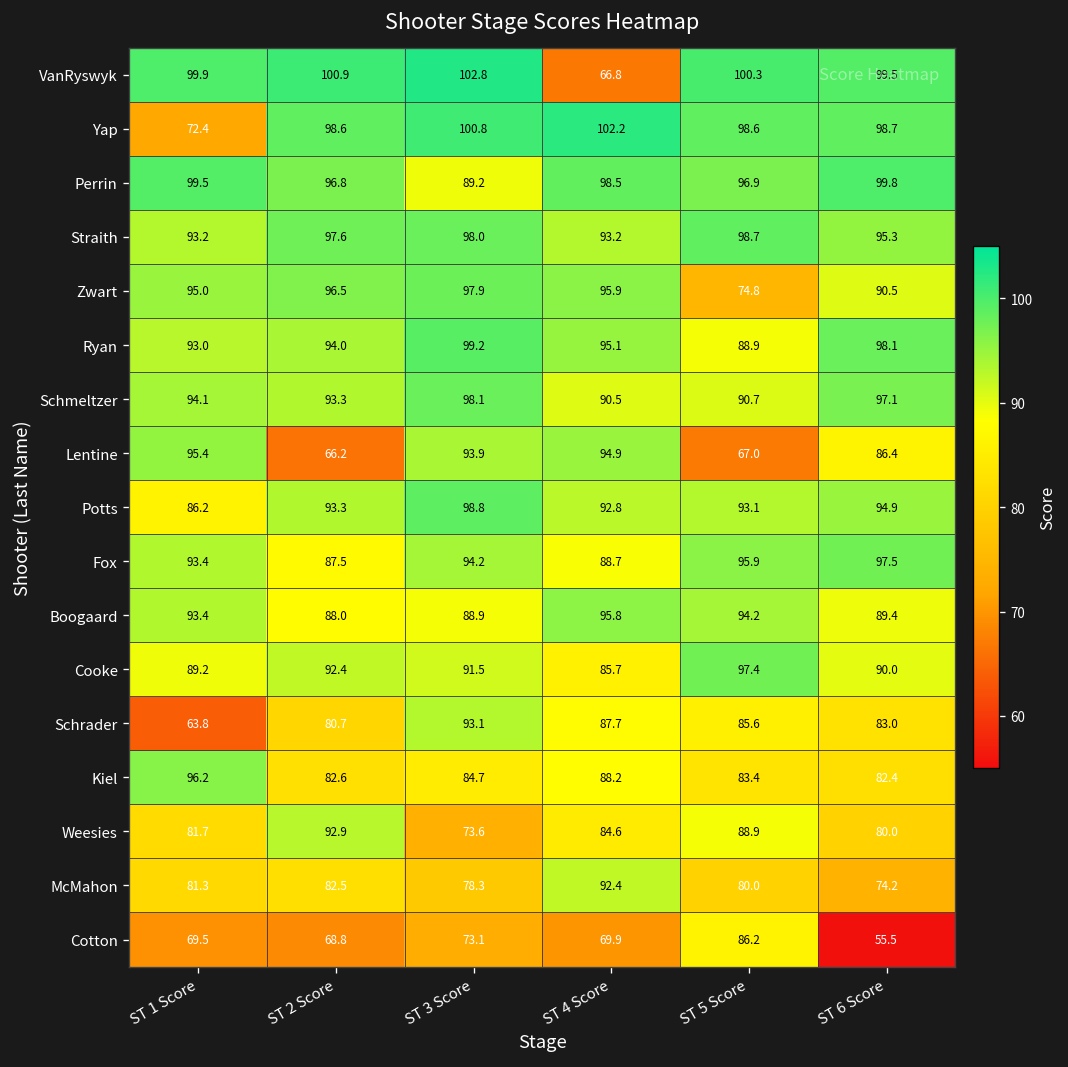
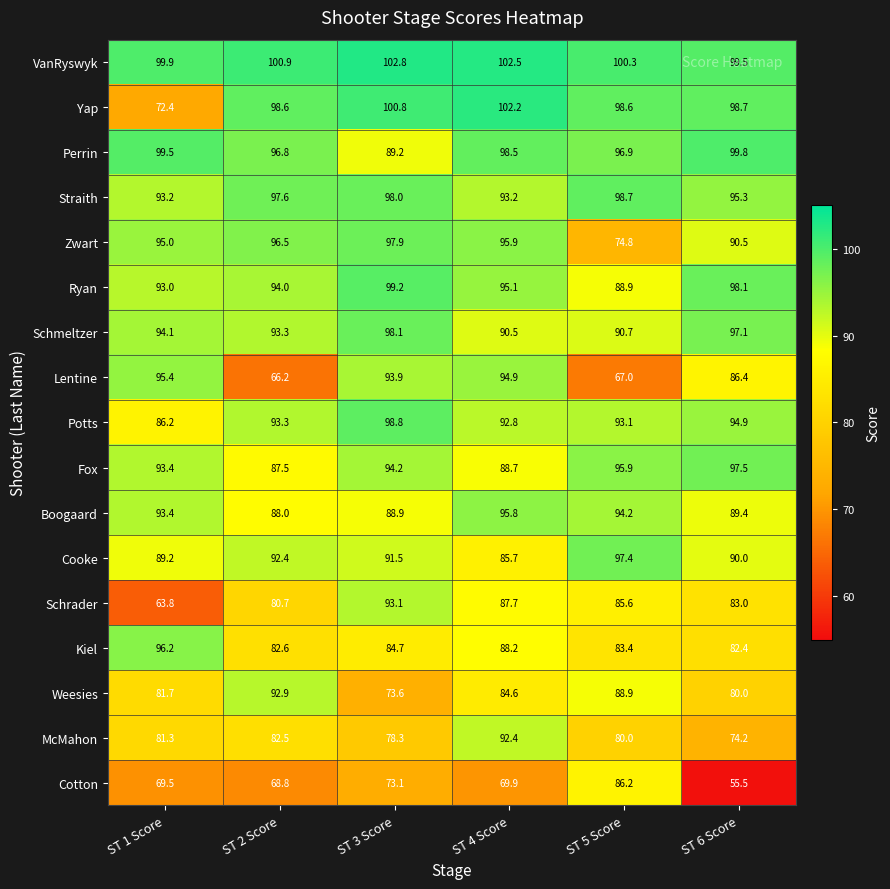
VanRyswyk, ST 4 Score: 66.8 -> 102.5
